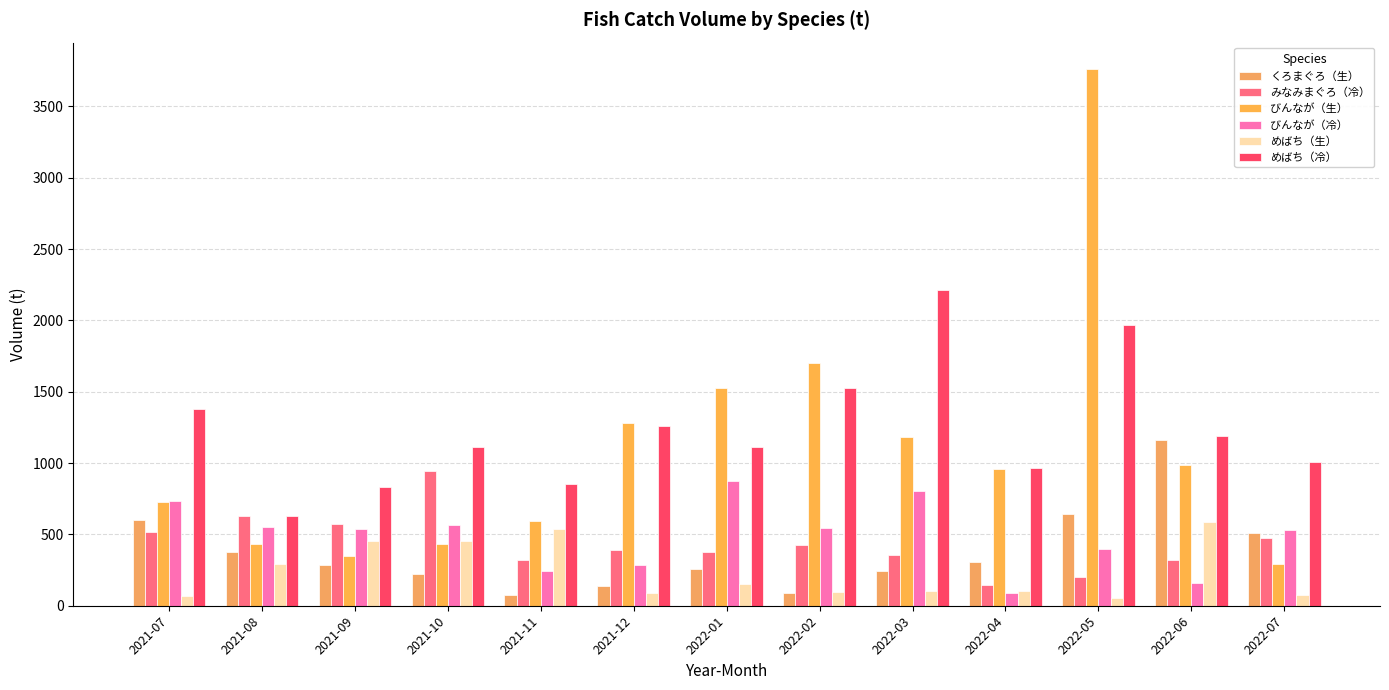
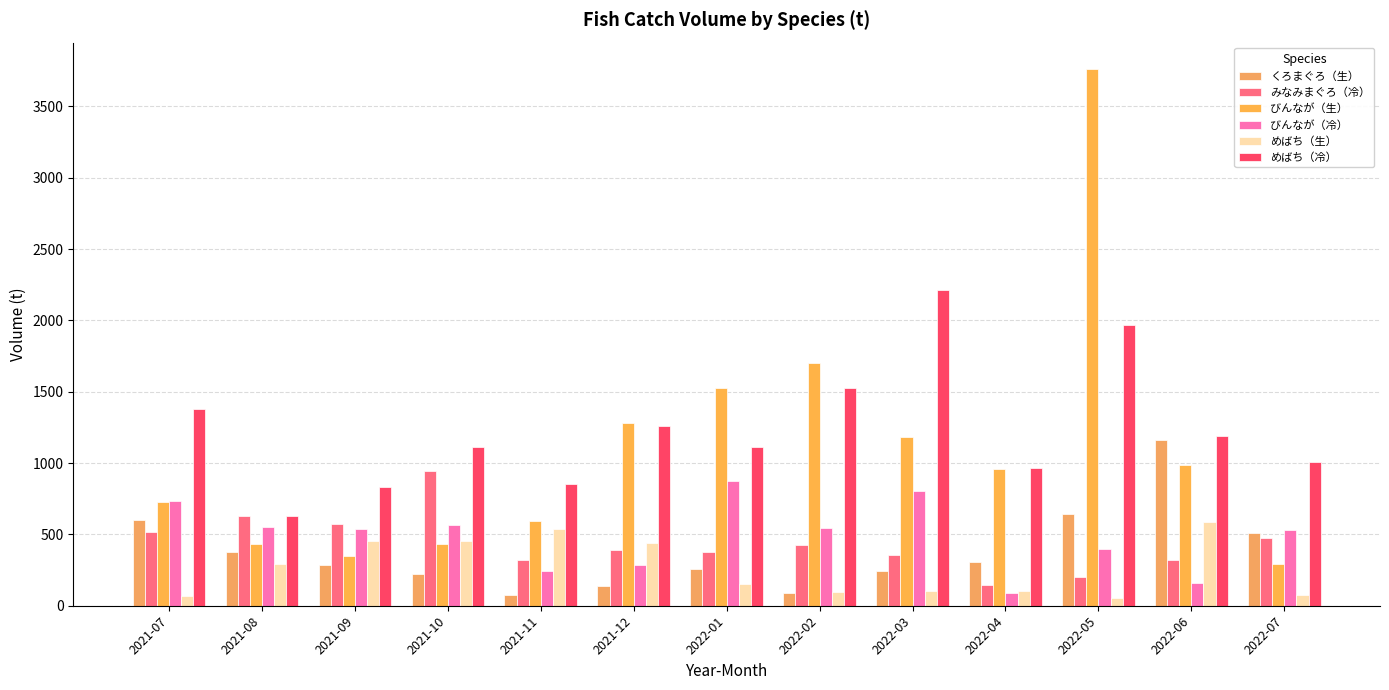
めばち（生）, 2021-12: 90 -> 440
